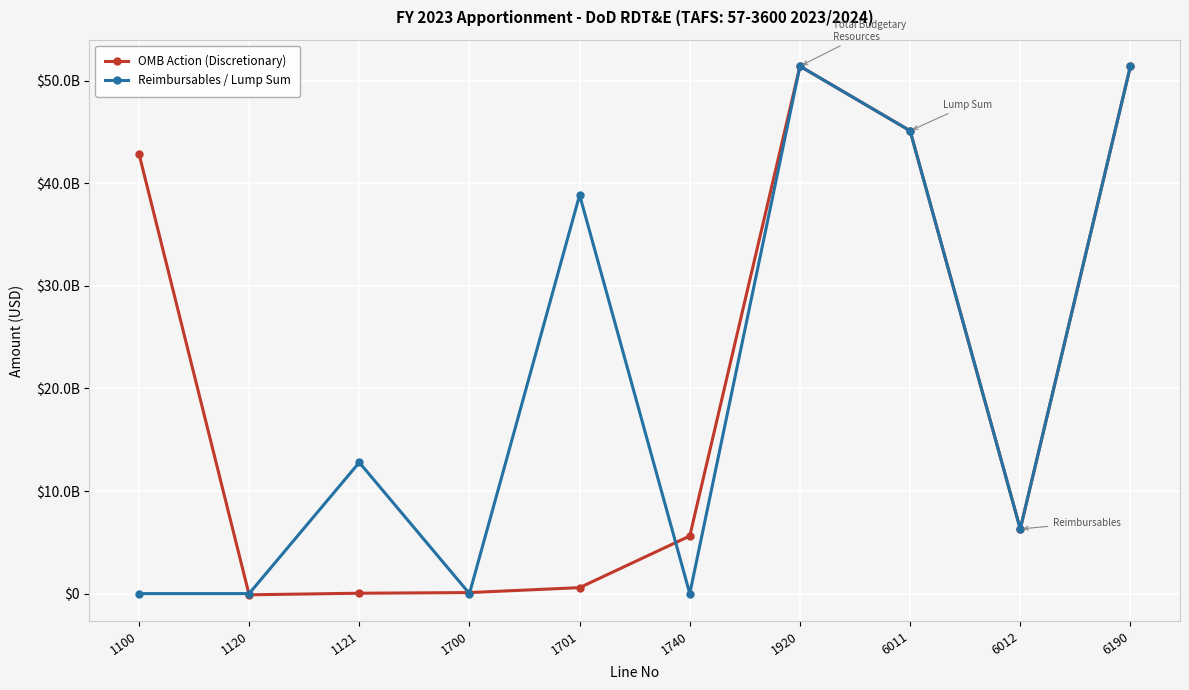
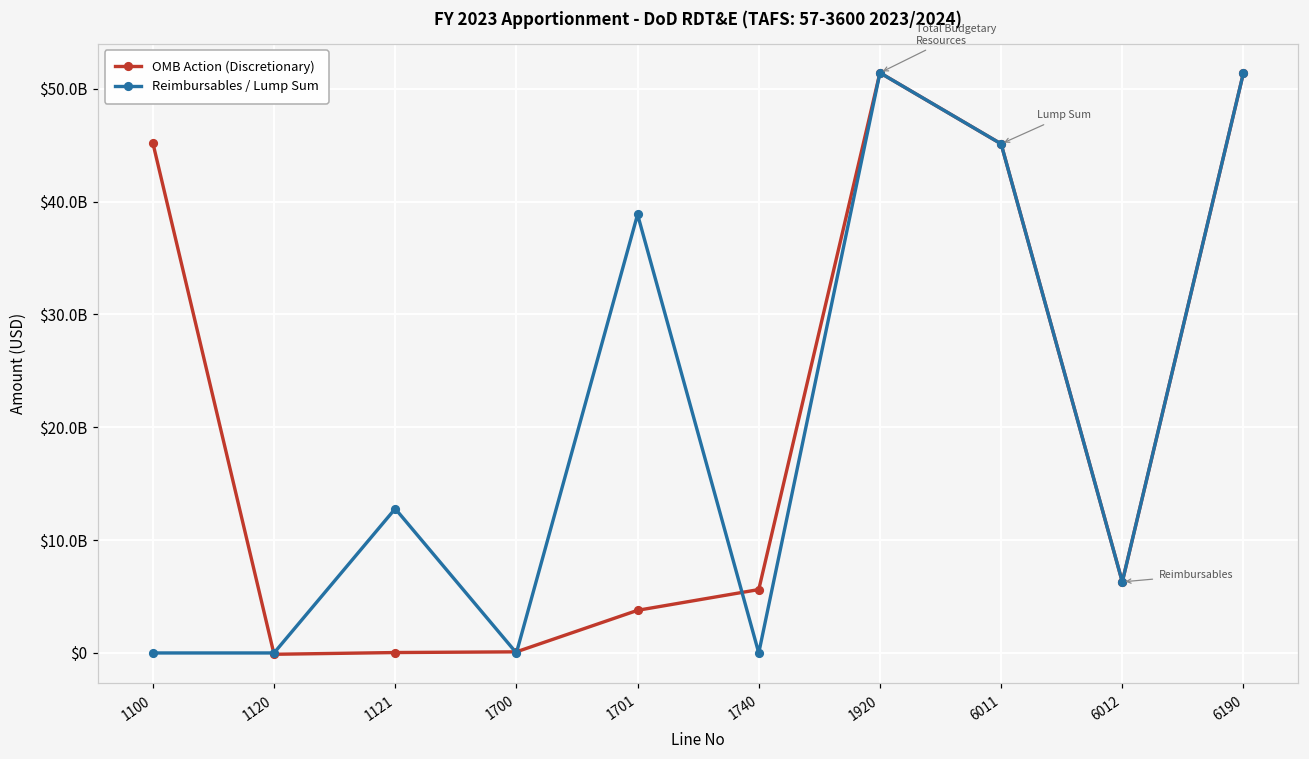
OMB Action (Discretionary), 1100: $42900000000 -> $45200000000
OMB Action (Discretionary), 1701: $600000000 -> $3800000000
